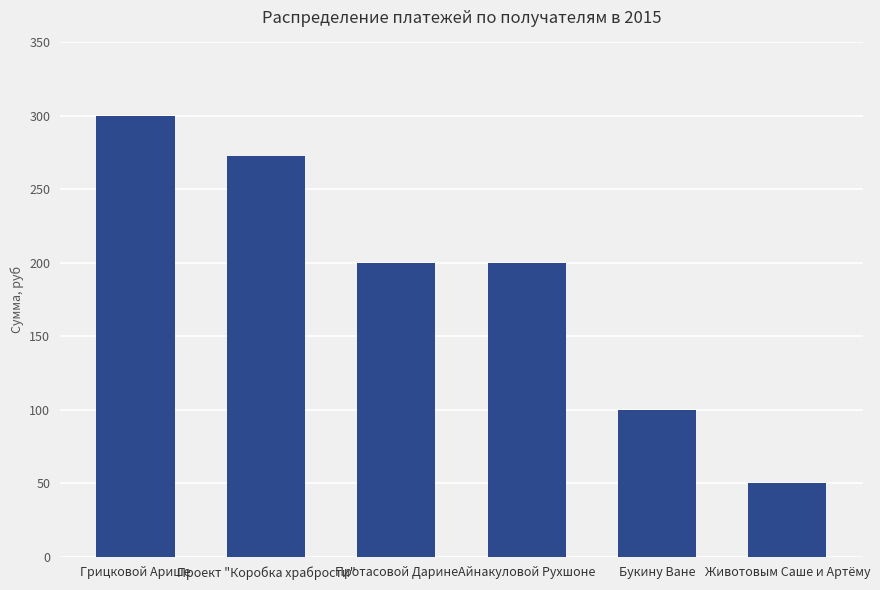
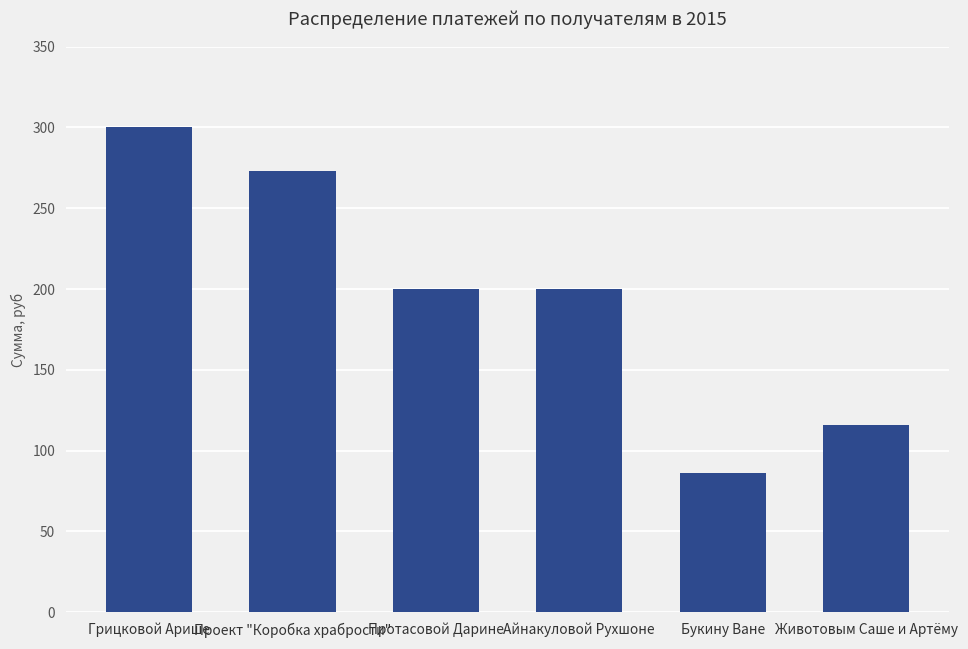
Букину Ване: 100 -> 86
Животовым Саше и Артёму: 50 -> 116
